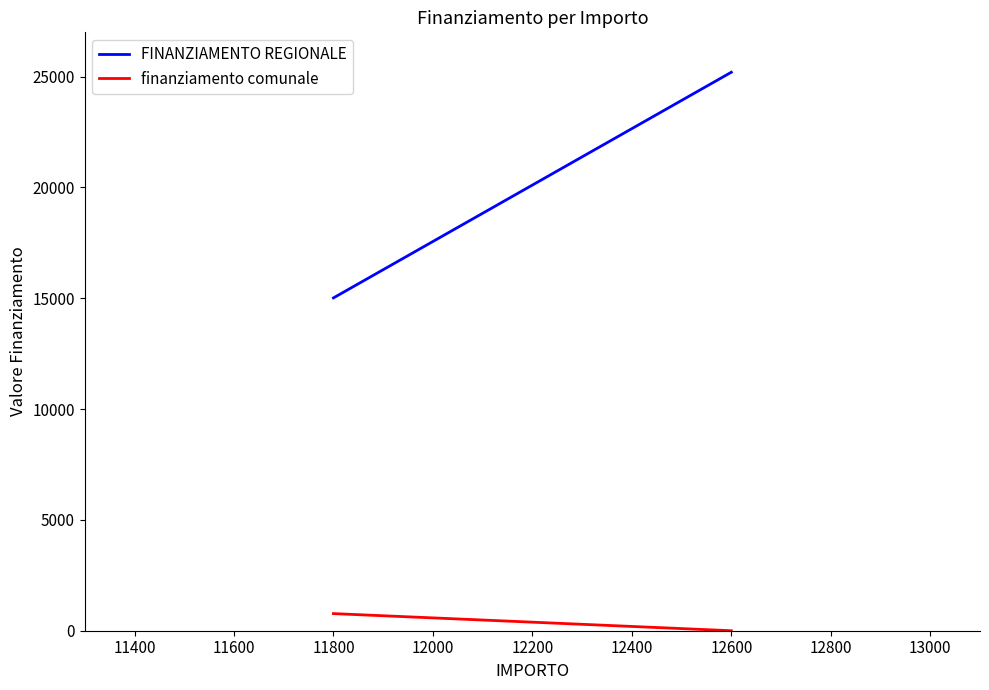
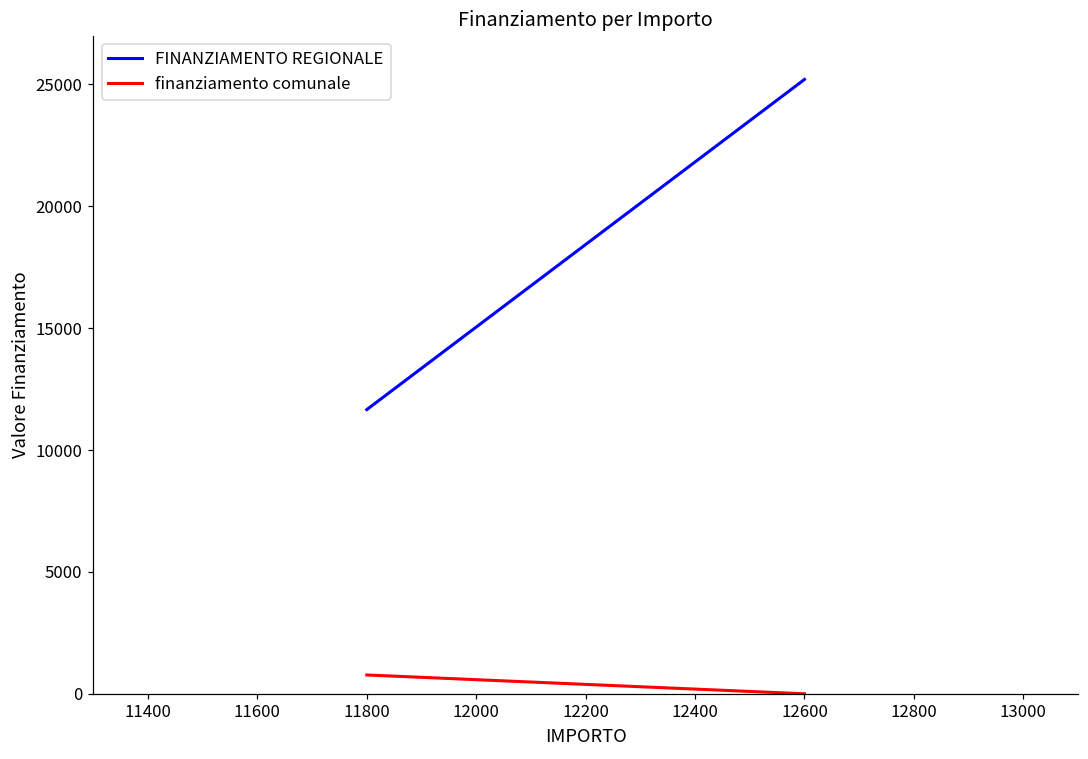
FINANZIAMENTO REGIONALE, 11800: 15000 -> 11700
